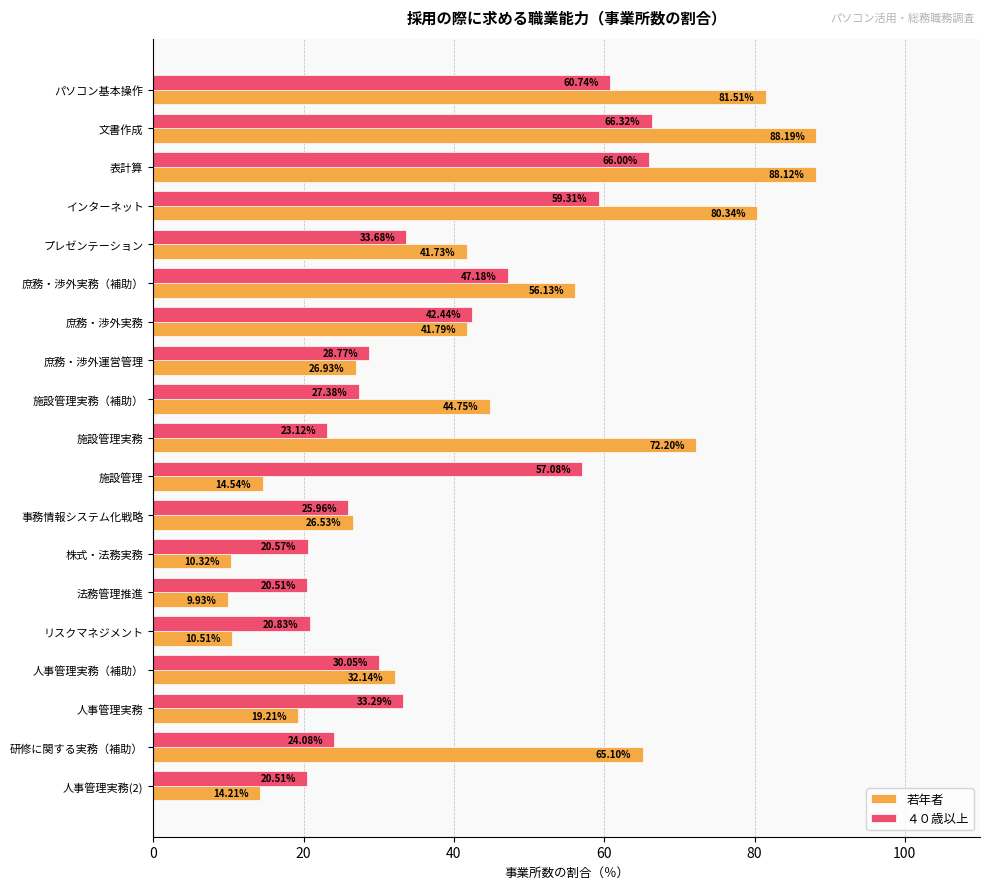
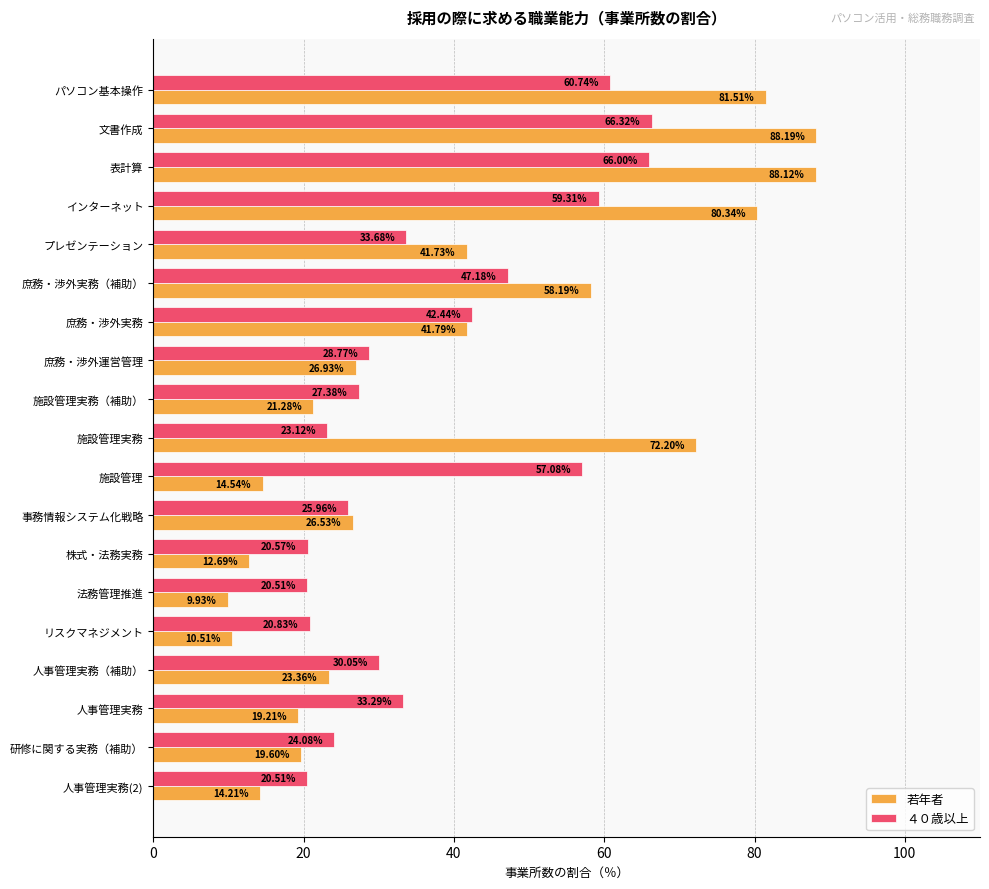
若年者, 庶務・渉外実務（補助）: 56.13% -> 58.19%
若年者, 施設管理実務（補助）: 44.75% -> 21.28%
若年者, 株式・法務実務: 10.32% -> 12.69%
若年者, 人事管理実務（補助）: 32.14% -> 23.36%
若年者, 研修に関する実務（補助）: 65.10% -> 19.60%
